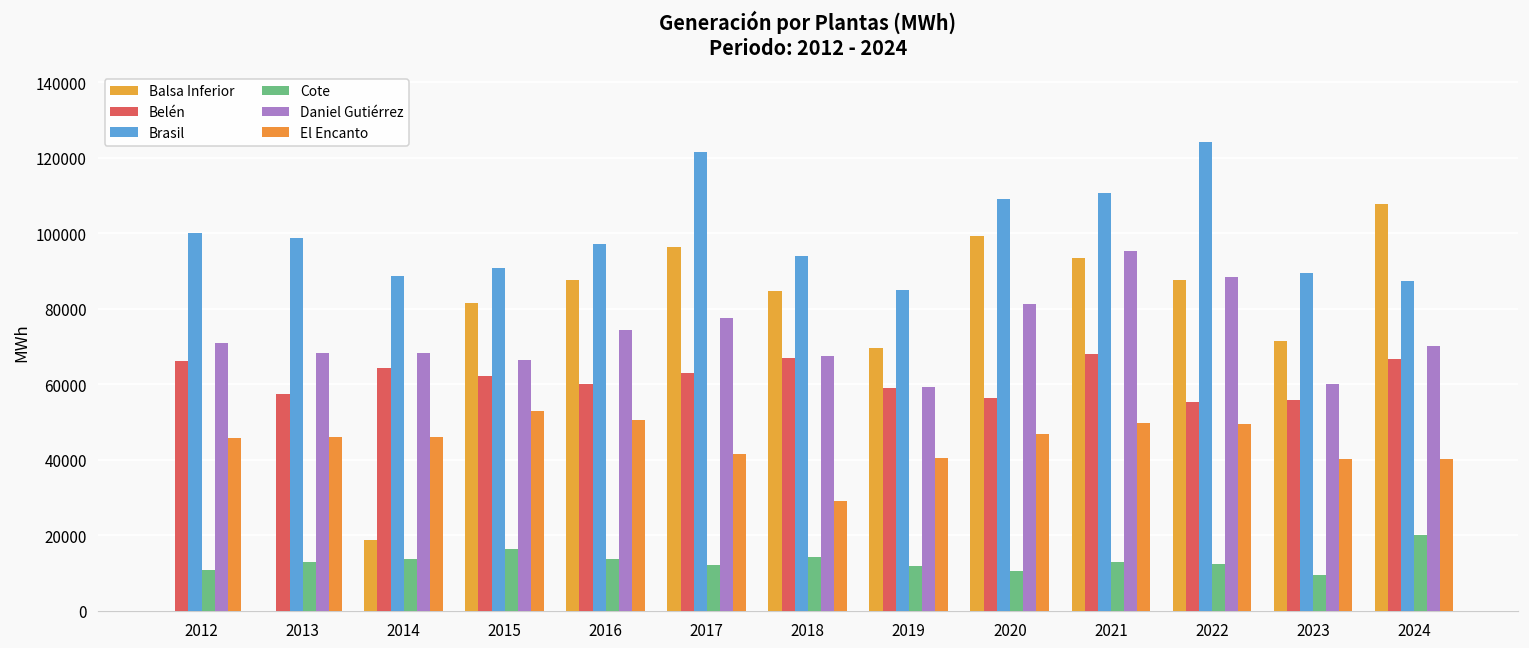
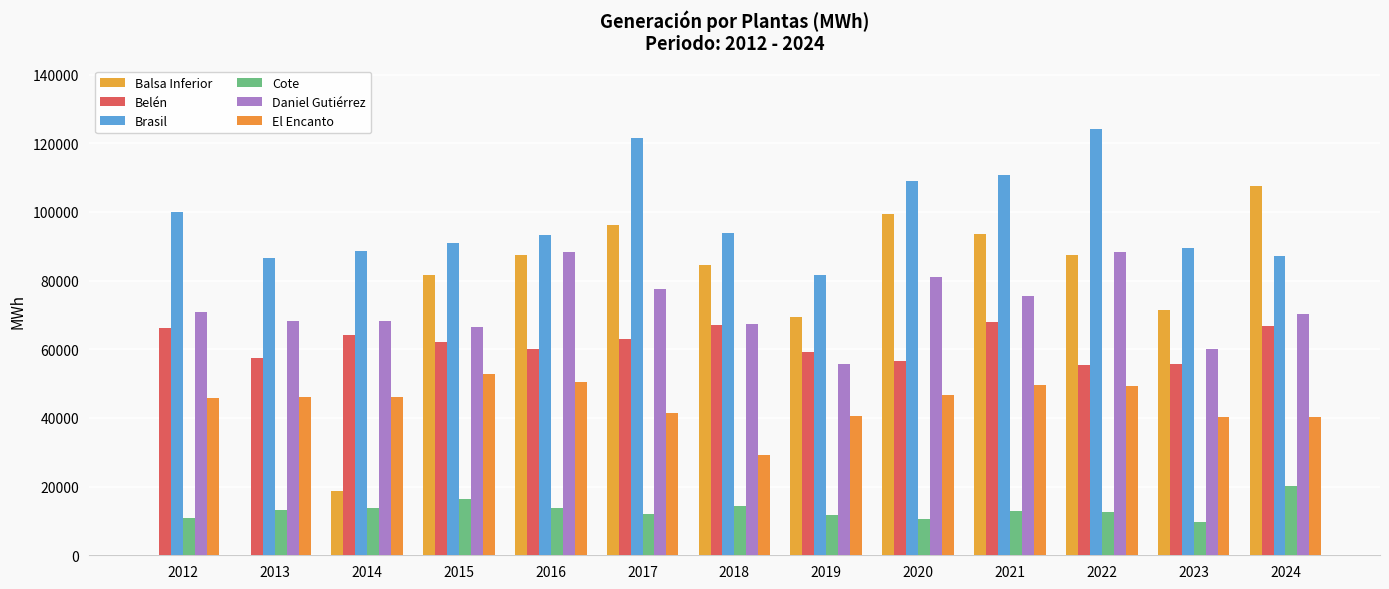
Brasil, 2013: 99000 -> 87000
Brasil, 2016: 97000 -> 93000
Daniel Gutiérrez, 2016: 74000 -> 88000
Brasil, 2019: 85000 -> 82000
Daniel Gutiérrez, 2019: 59000 -> 56000
Daniel Gutiérrez, 2021: 95000 -> 75000
